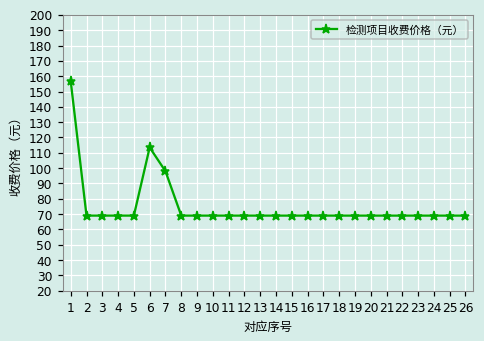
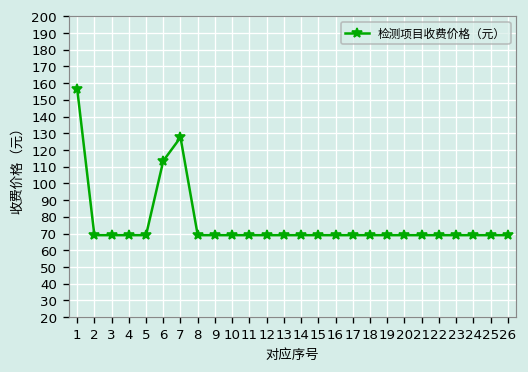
7: 98 -> 128
